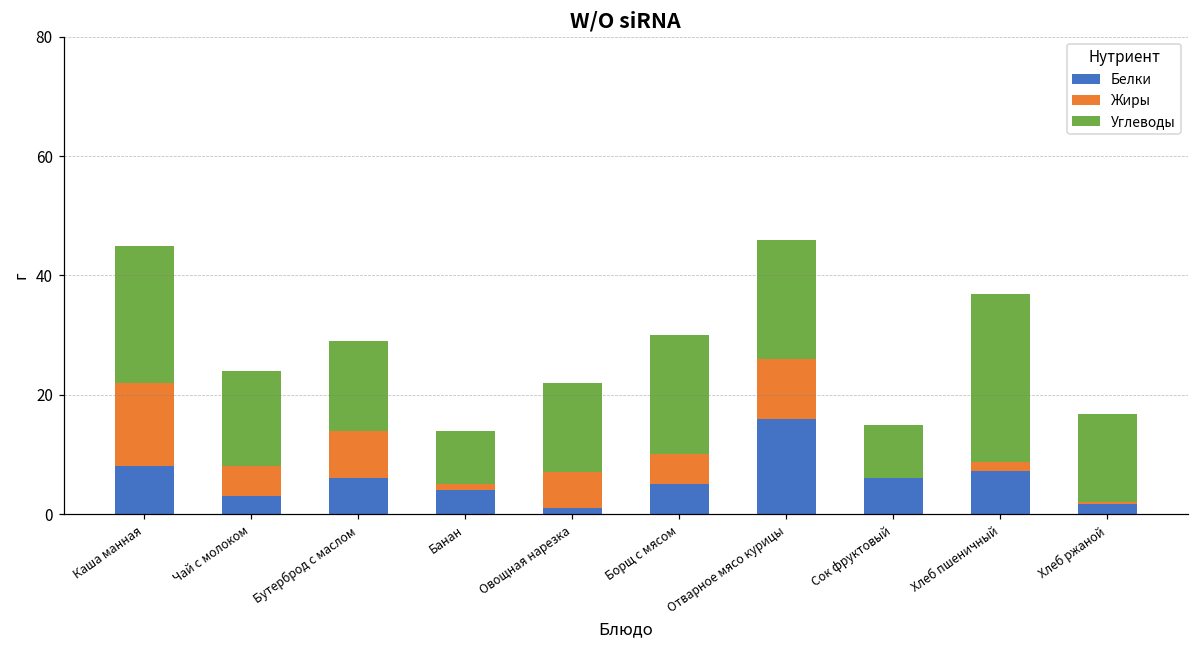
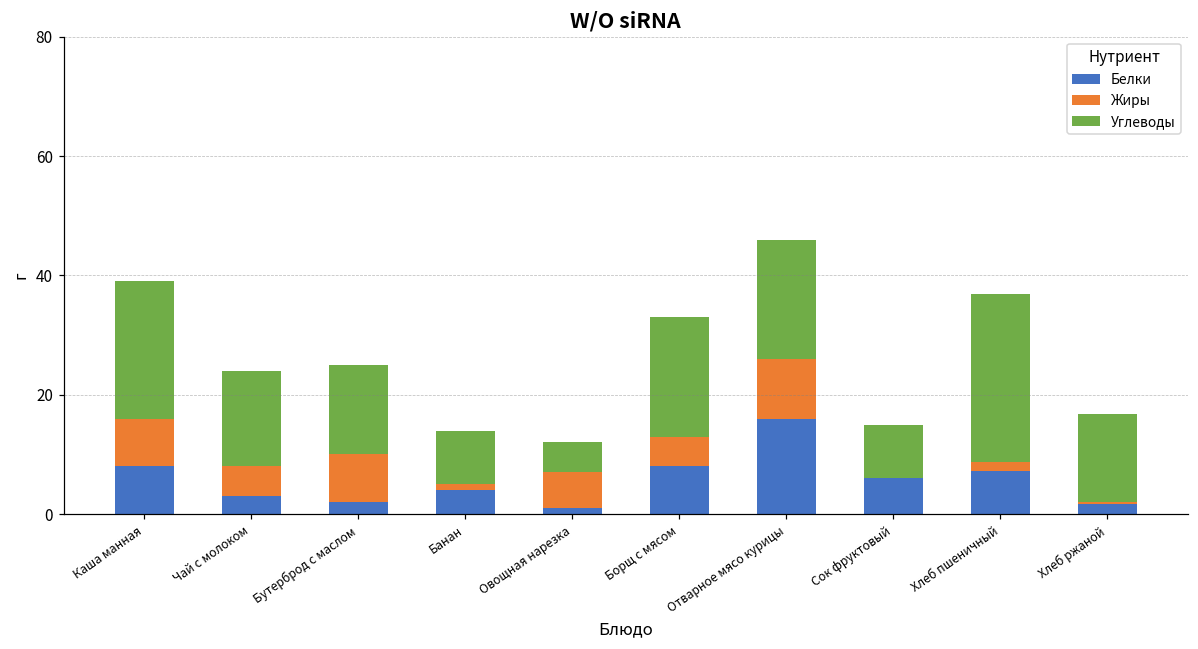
Жиры, Каша манная: 14 -> 8
Белки, Бутерброд с маслом: 6 -> 2
Углеводы, Овощная нарезка: 15 -> 5
Белки, Борщ с мясом: 5 -> 8
